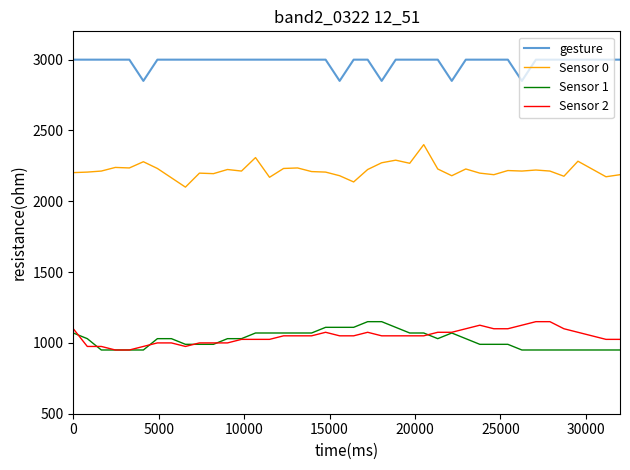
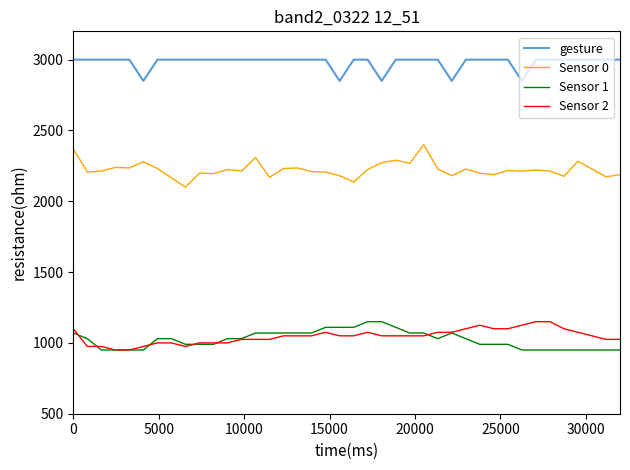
Sensor 0, 0: 2200 -> 2370
